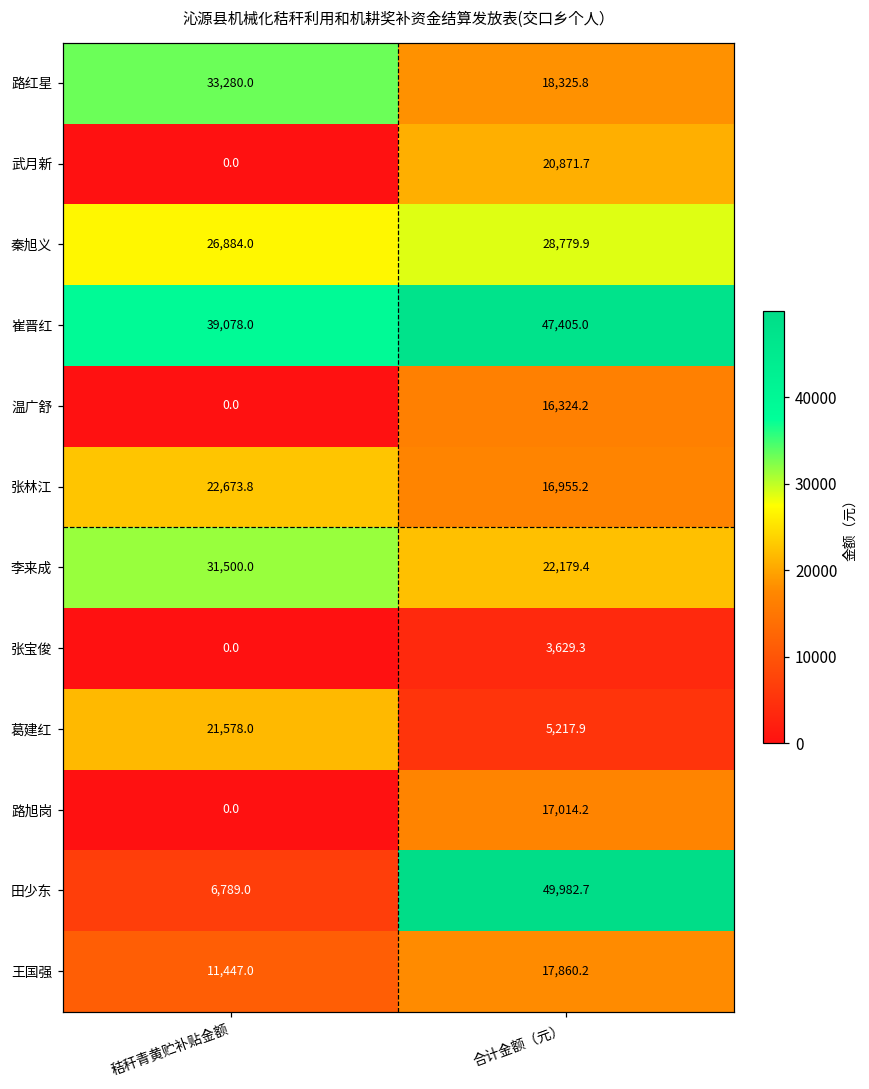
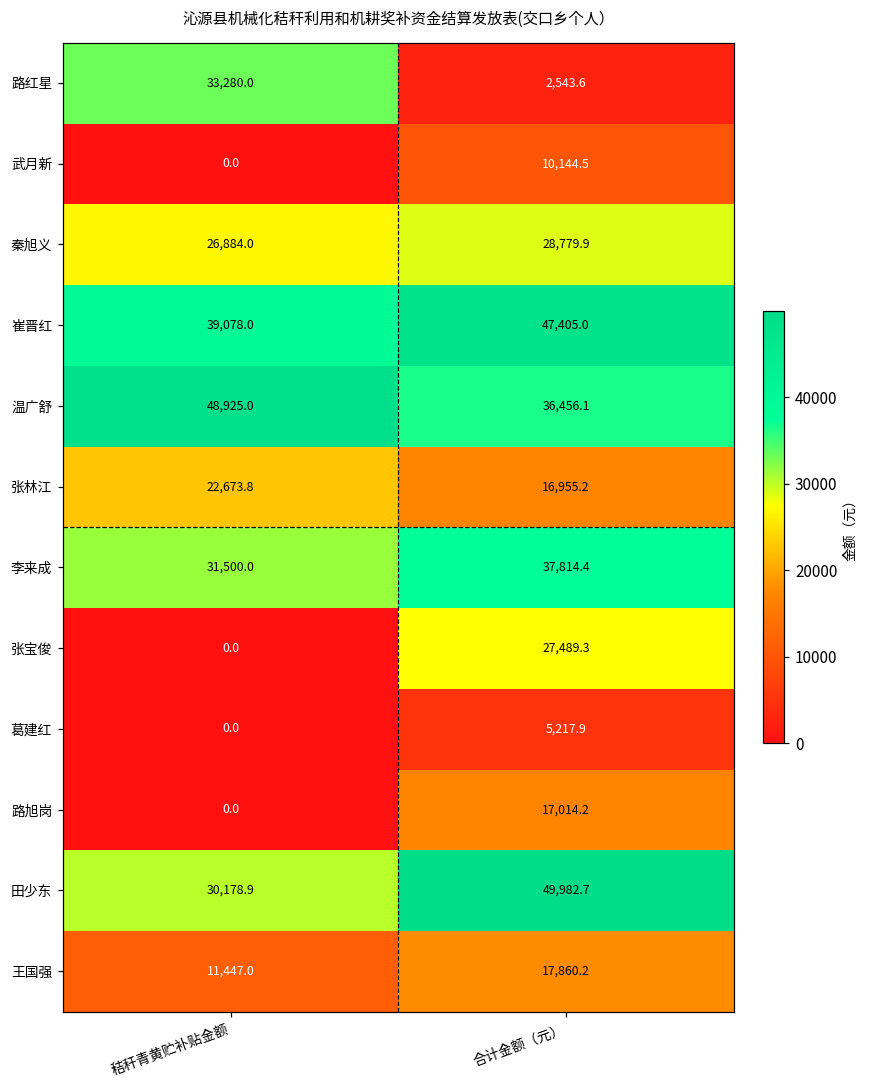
路红星, 合计金额（元）: 18,325.8 -> 2,543.6
武月新, 合计金额（元）: 20,871.7 -> 10,144.5
温广舒, 秸秆青黄贮补贴金额: 0.0 -> 48,925.0
温广舒, 合计金额（元）: 16,324.2 -> 36,456.1
李来成, 合计金额（元）: 22,179.4 -> 37,814.4
张宝俊, 合计金额（元）: 3,629.3 -> 27,489.3
葛建红, 秸秆青黄贮补贴金额: 21,578.0 -> 0.0
田少东, 秸秆青黄贮补贴金额: 6,789.0 -> 30,178.9
